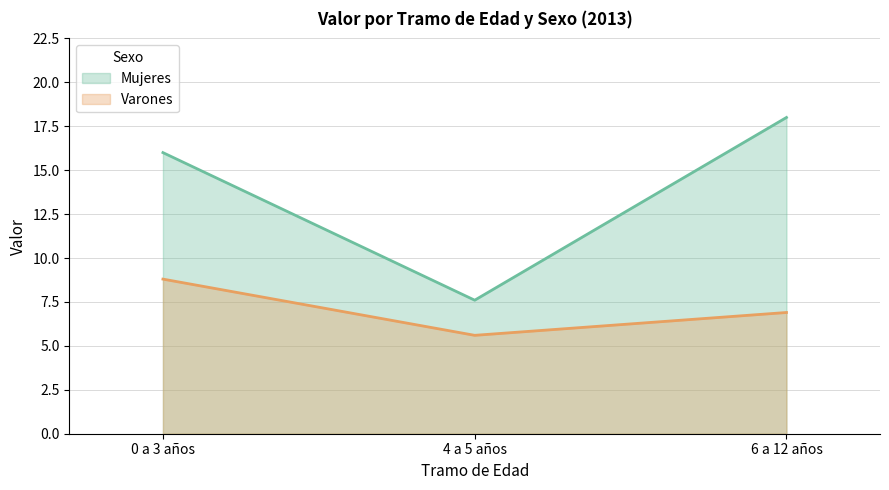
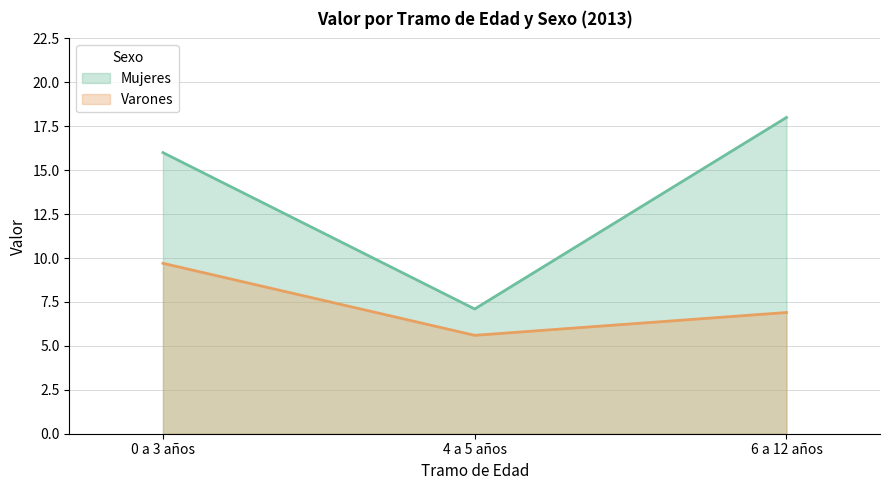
Varones, 0 a 3 años: 8.8 -> 9.7
Mujeres, 4 a 5 años: 7.6 -> 7.1
